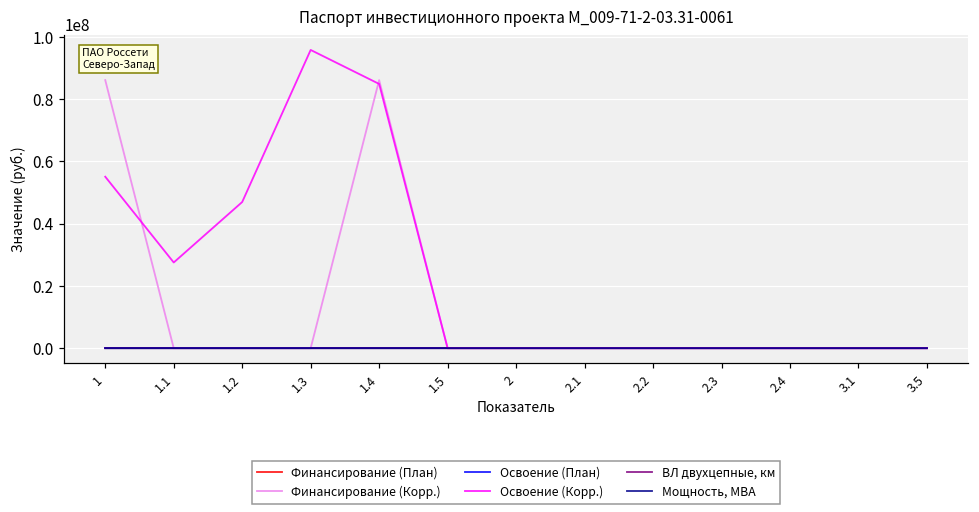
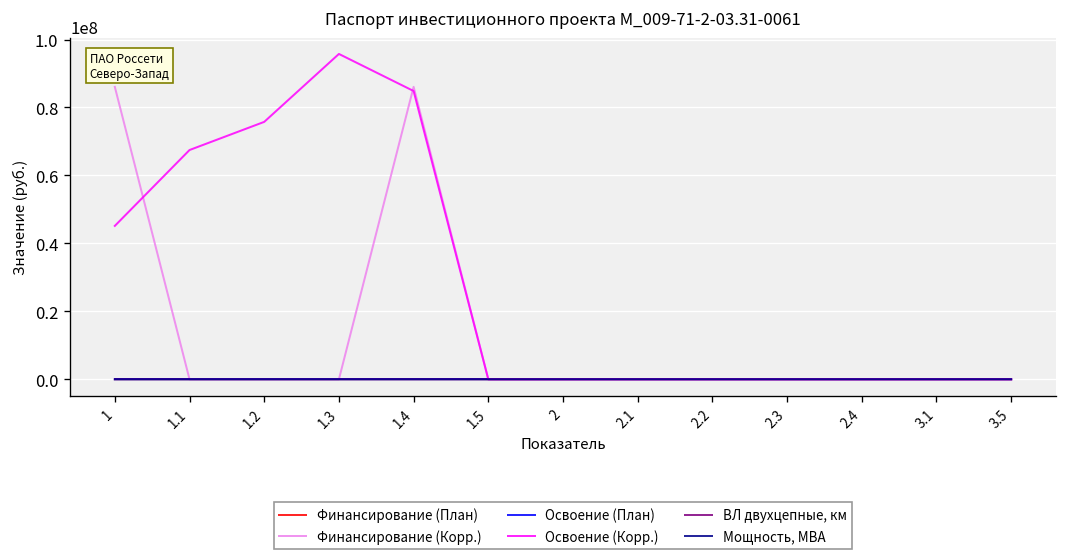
Освоение (Корр.), 1: 55000000 -> 45000000
Освоение (Корр.), 1.1: 28000000 -> 67000000
Освоение (Корр.), 1.2: 47000000 -> 76000000
